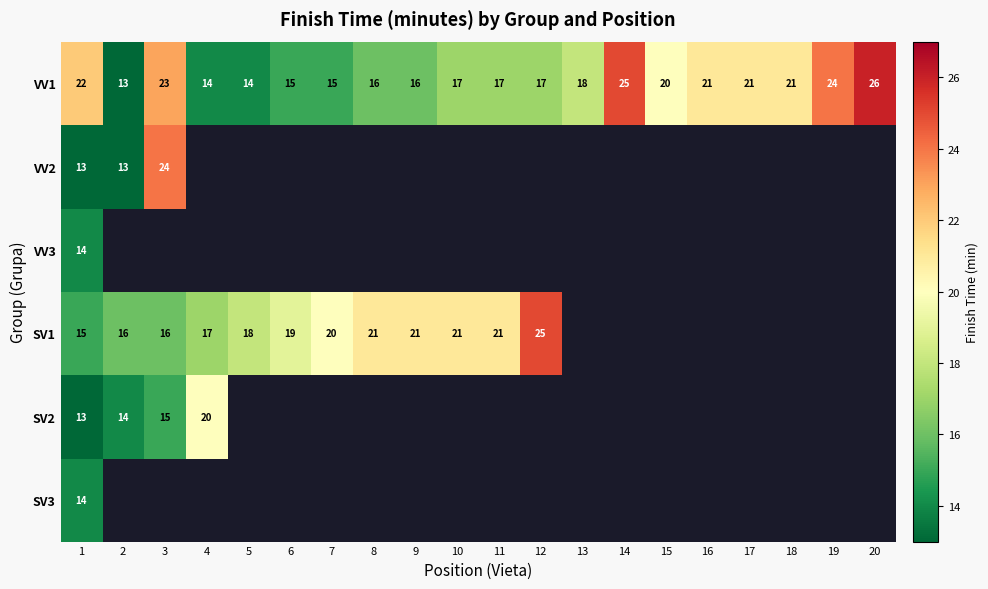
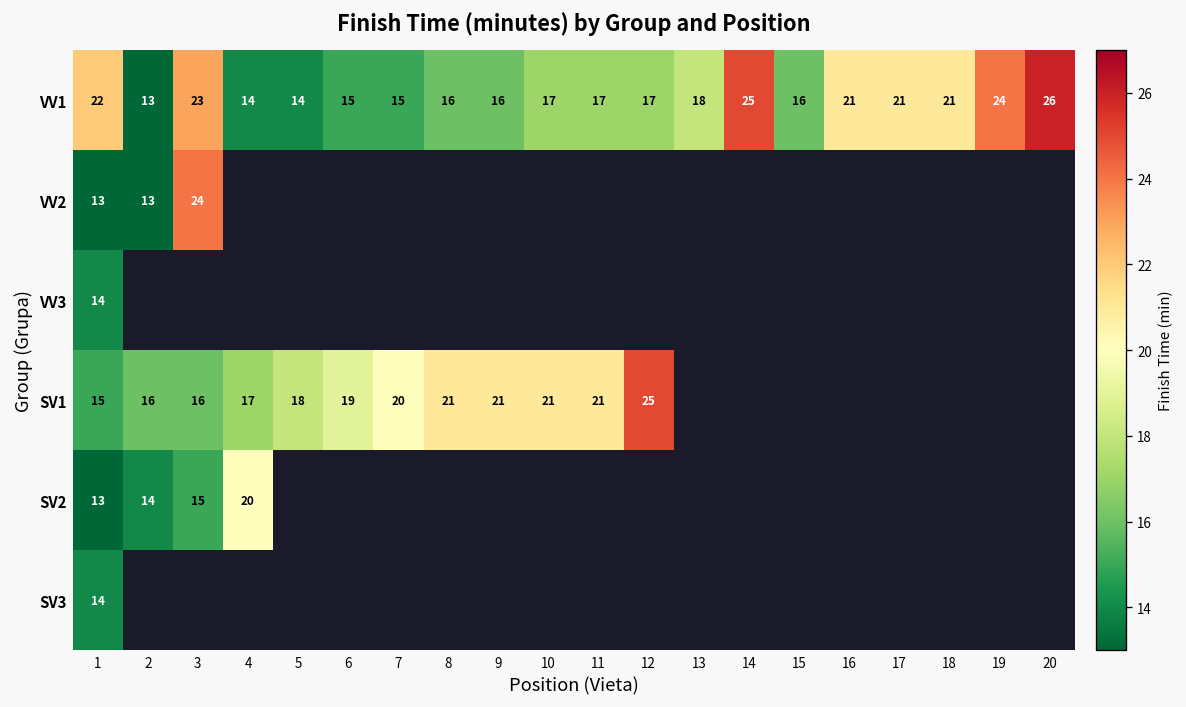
VV1, 15: 20 -> 16
